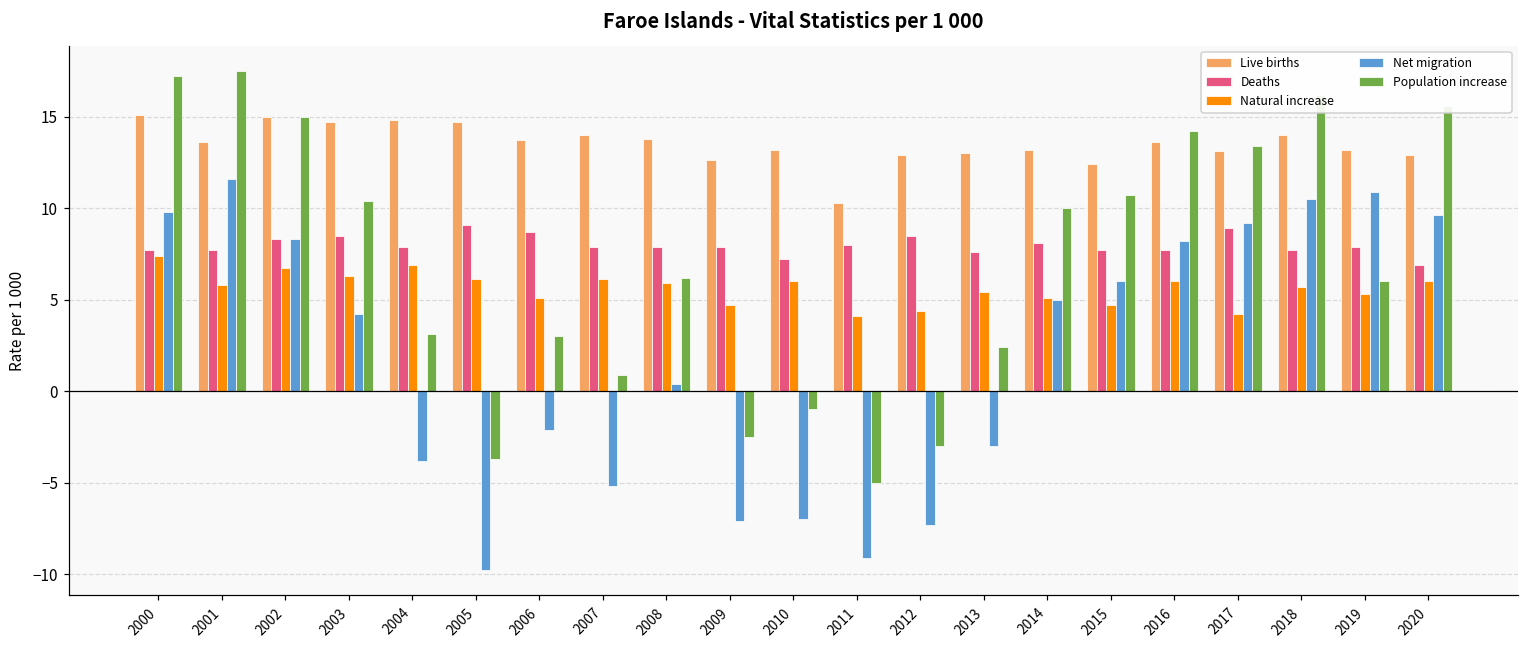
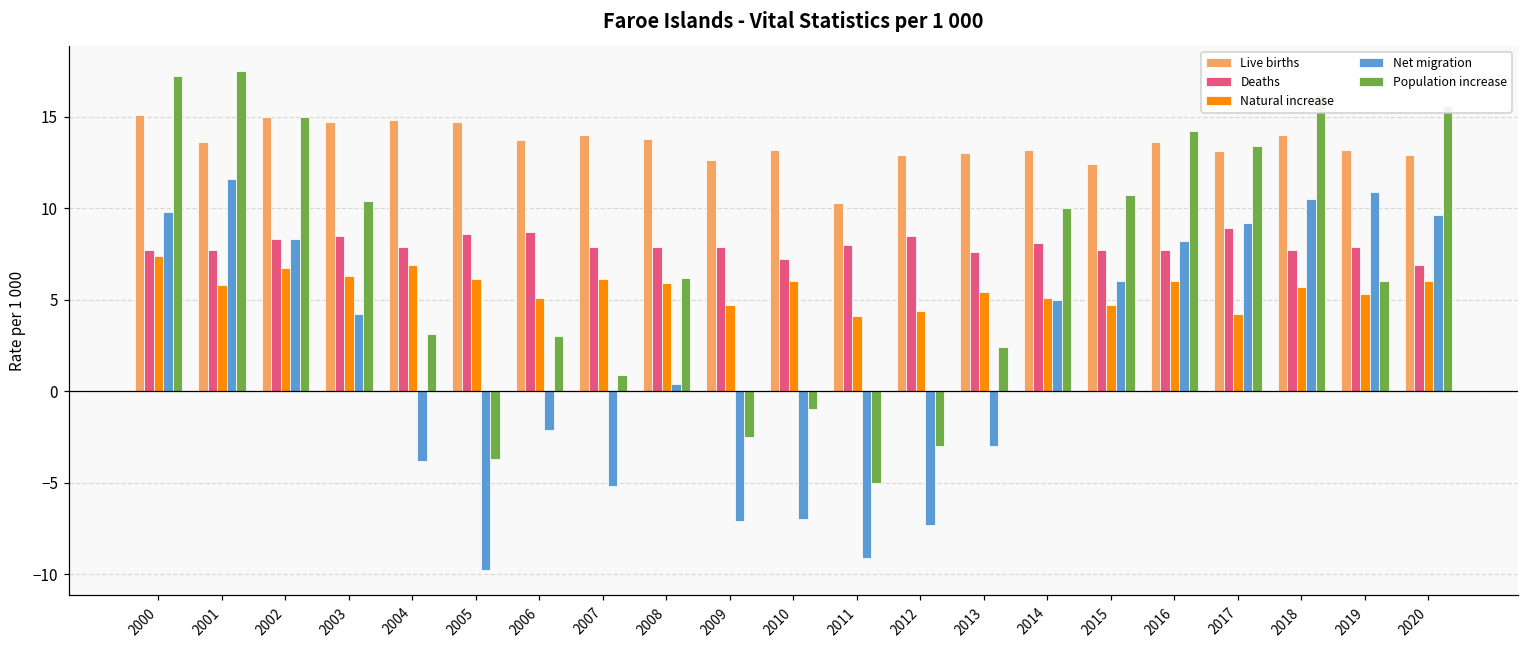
Deaths, 2005: 9.1 -> 8.6
